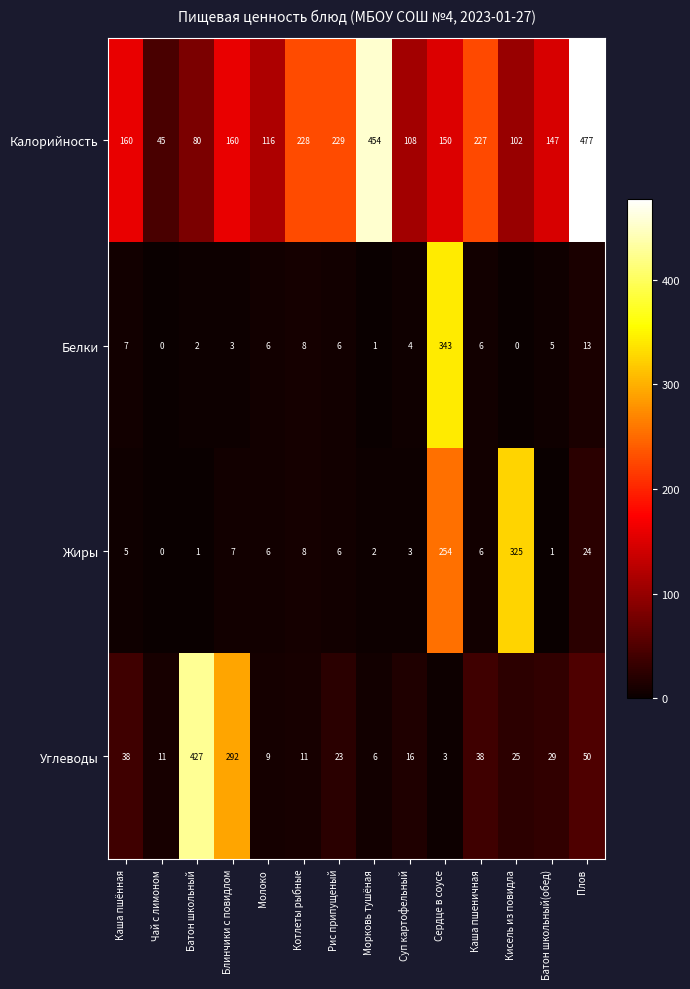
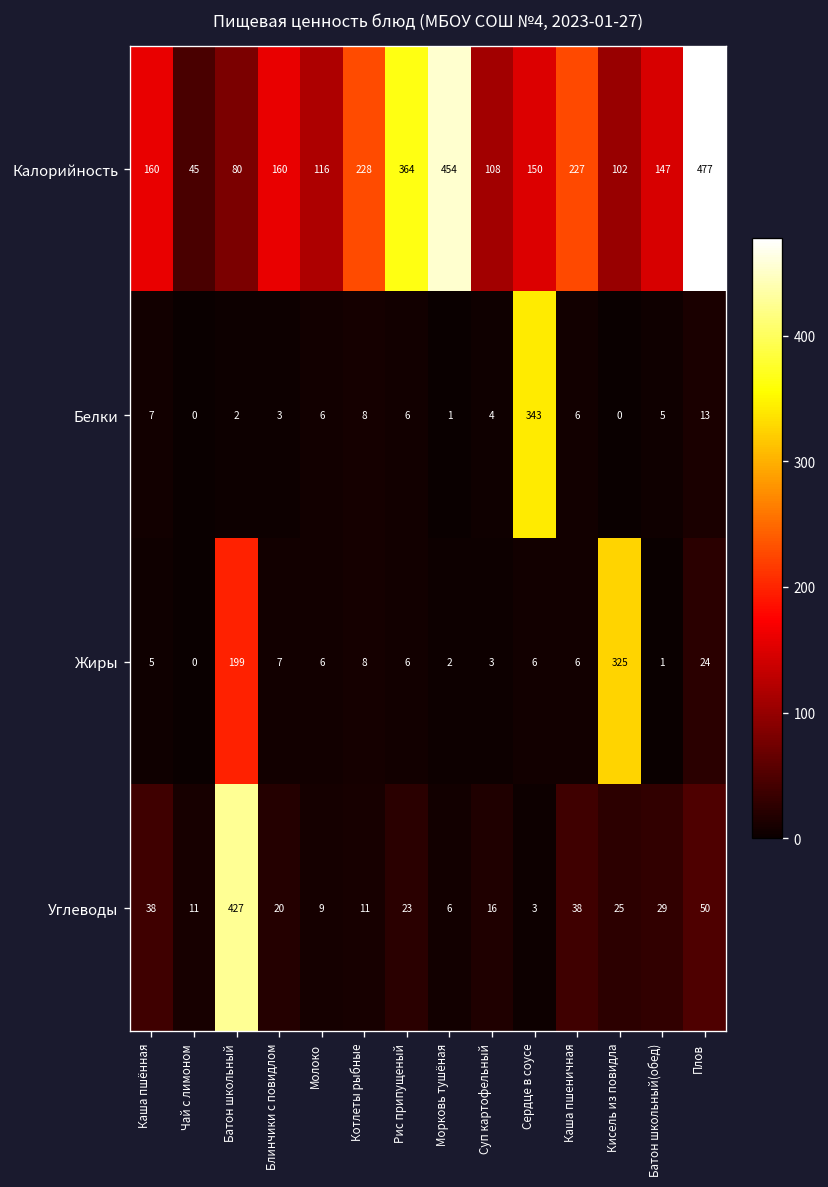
Калорийность, Рис припущеный: 229 -> 364
Жиры, Батон школьный: 1 -> 199
Жиры, Сердце в соусе: 254 -> 6
Углеводы, Блинчики с повидлом: 292 -> 20
